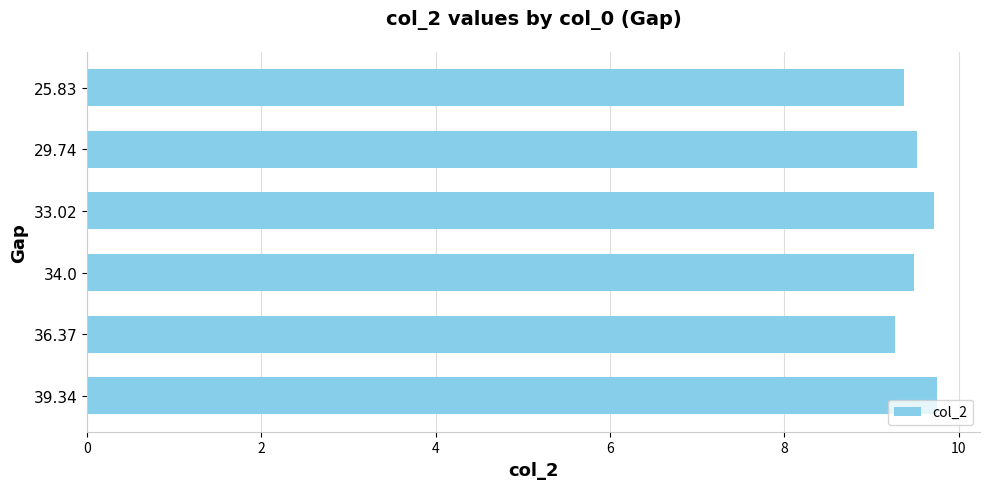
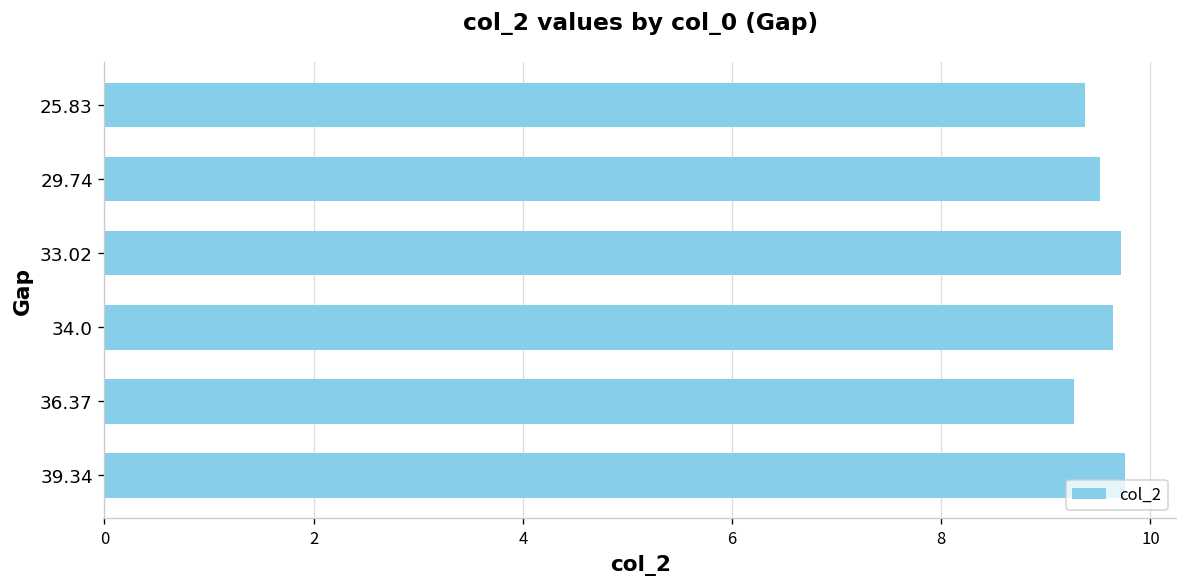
34.0: 9.5 -> 9.6
